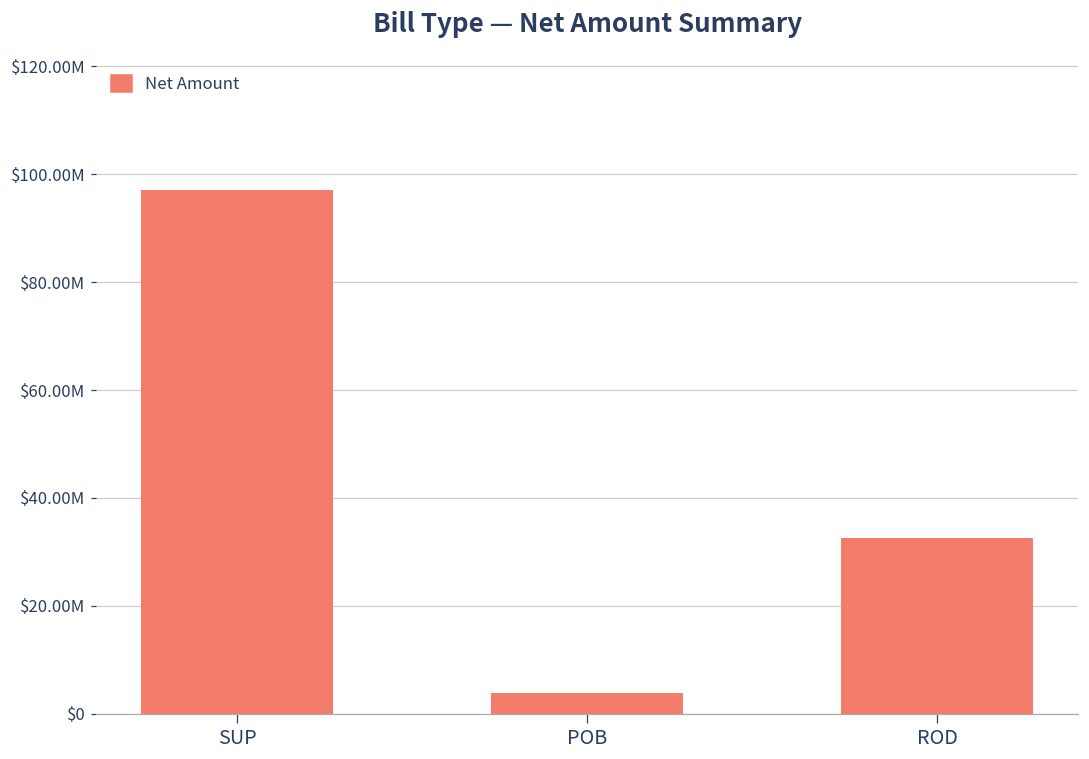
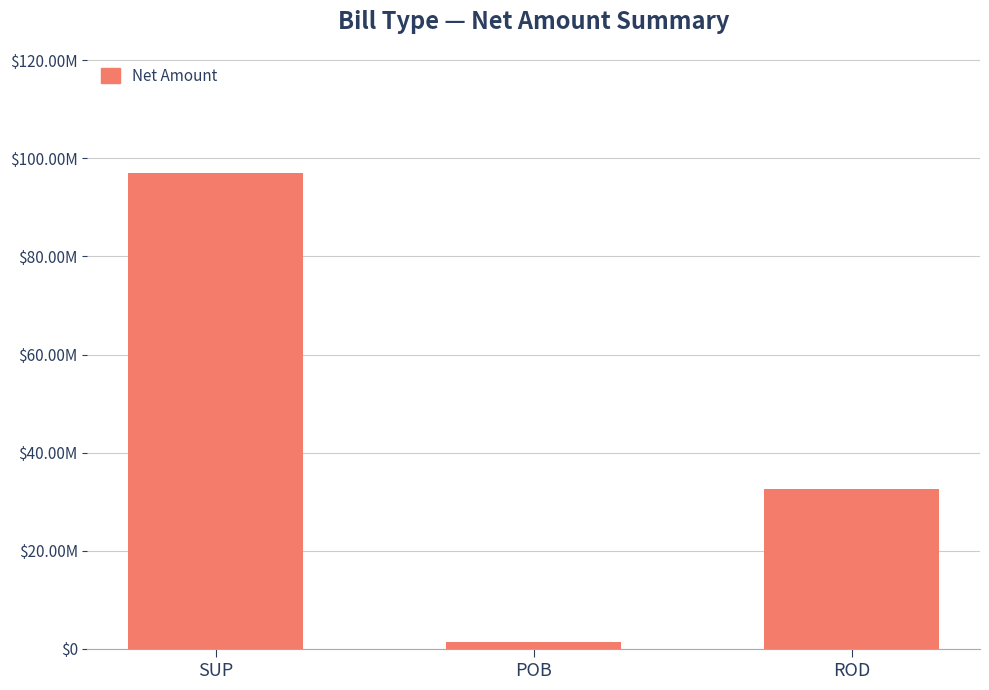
POB: $4000000 -> $1000000
